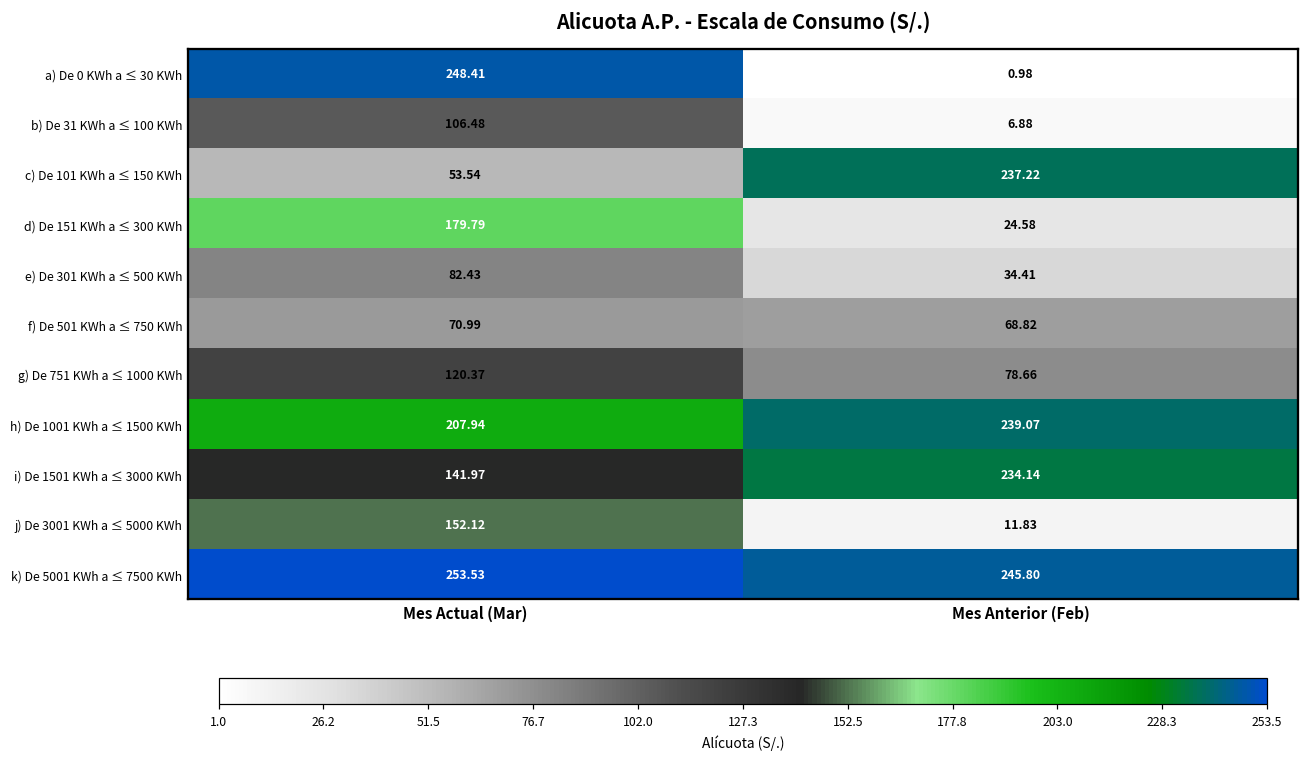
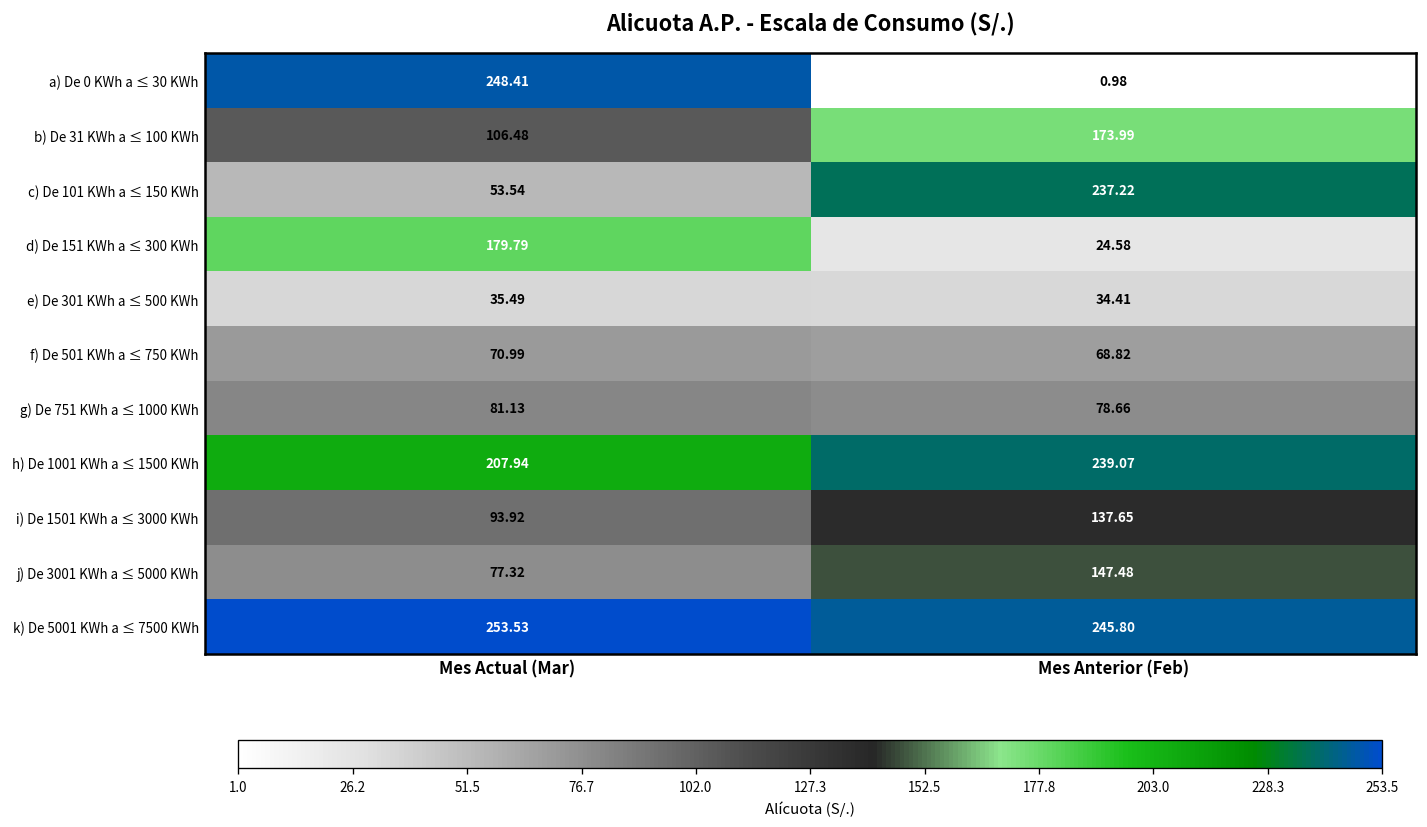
b) De 31 KWh a ≤ 100 KWh, Mes Anterior (Feb): 6.88 -> 173.99
e) De 301 KWh a ≤ 500 KWh, Mes Actual (Mar): 82.43 -> 35.49
g) De 751 KWh a ≤ 1000 KWh, Mes Actual (Mar): 120.37 -> 81.13
i) De 1501 KWh a ≤ 3000 KWh, Mes Actual (Mar): 141.97 -> 93.92
i) De 1501 KWh a ≤ 3000 KWh, Mes Anterior (Feb): 234.14 -> 137.65
j) De 3001 KWh a ≤ 5000 KWh, Mes Actual (Mar): 152.12 -> 77.32
j) De 3001 KWh a ≤ 5000 KWh, Mes Anterior (Feb): 11.83 -> 147.48
